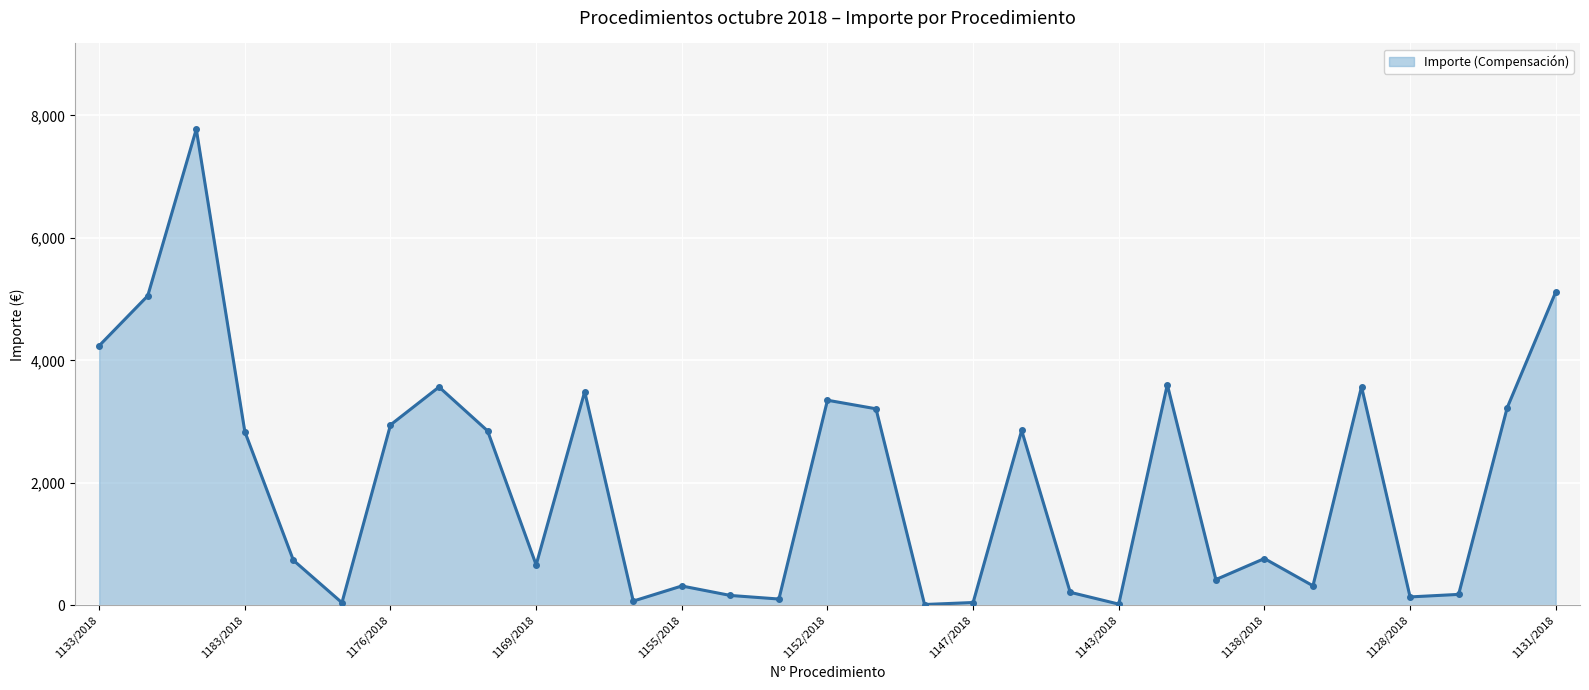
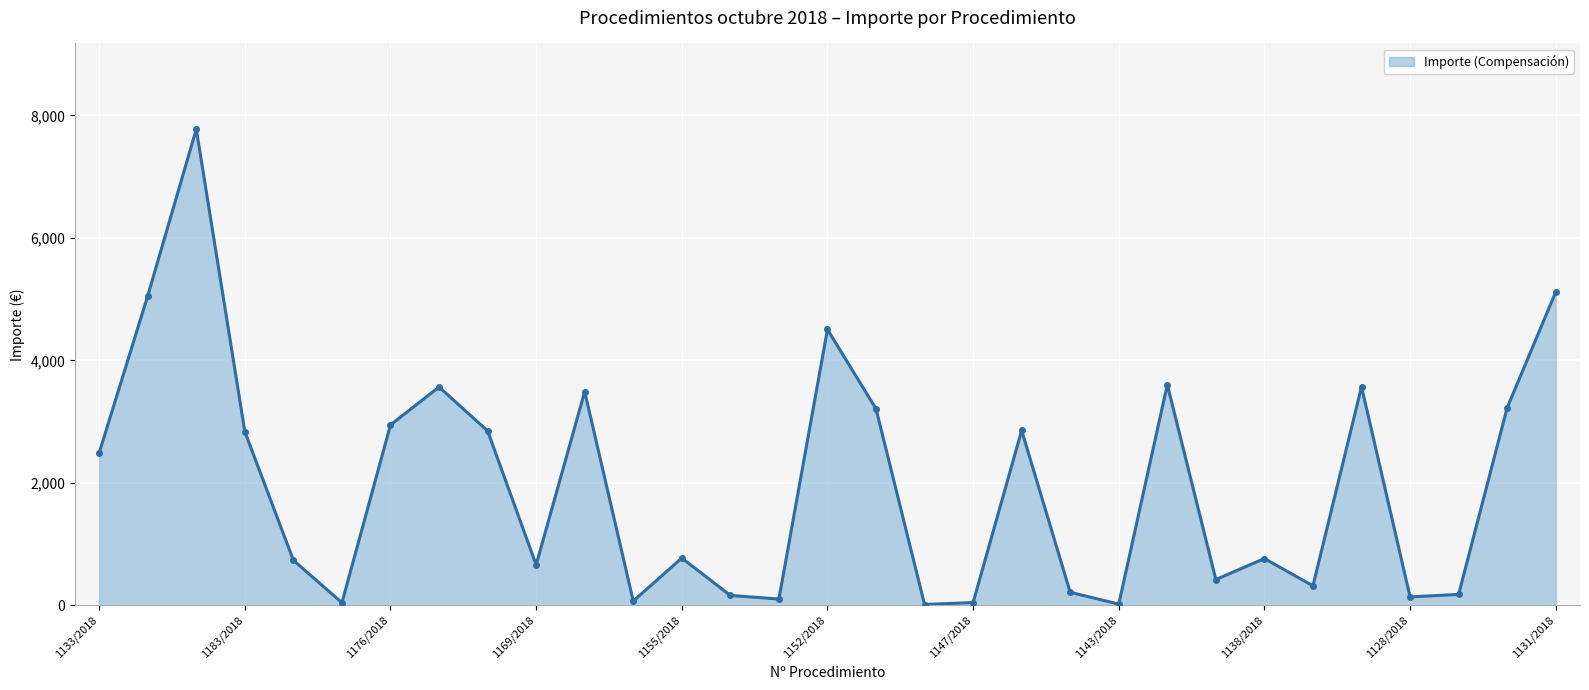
1133/2018: 4,200 -> 2,500
1155/2018: 300 -> 800
1152/2018: 3,300 -> 4,500
